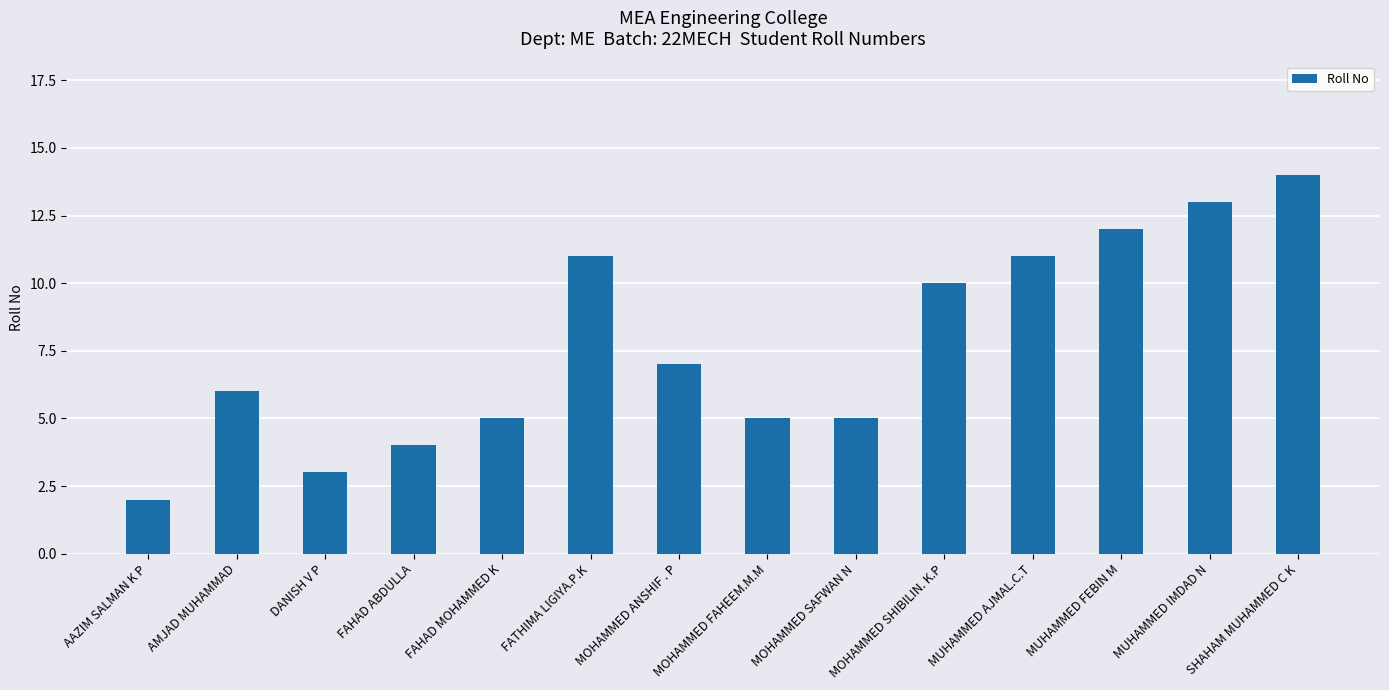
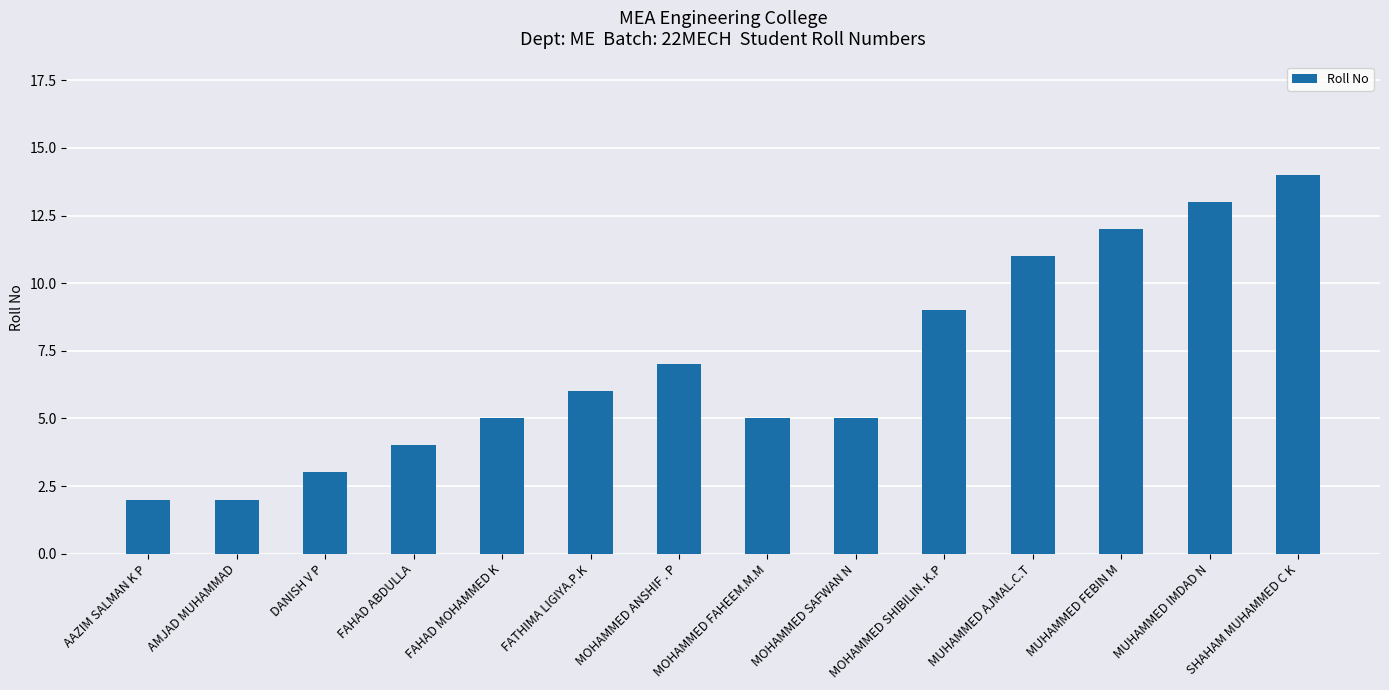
AMJAD MUHAMMAD: 6 -> 2
FATHIMA LIGIYA.P.K: 11 -> 6
MOHAMMED SHIBILIN. K.P: 10 -> 9
